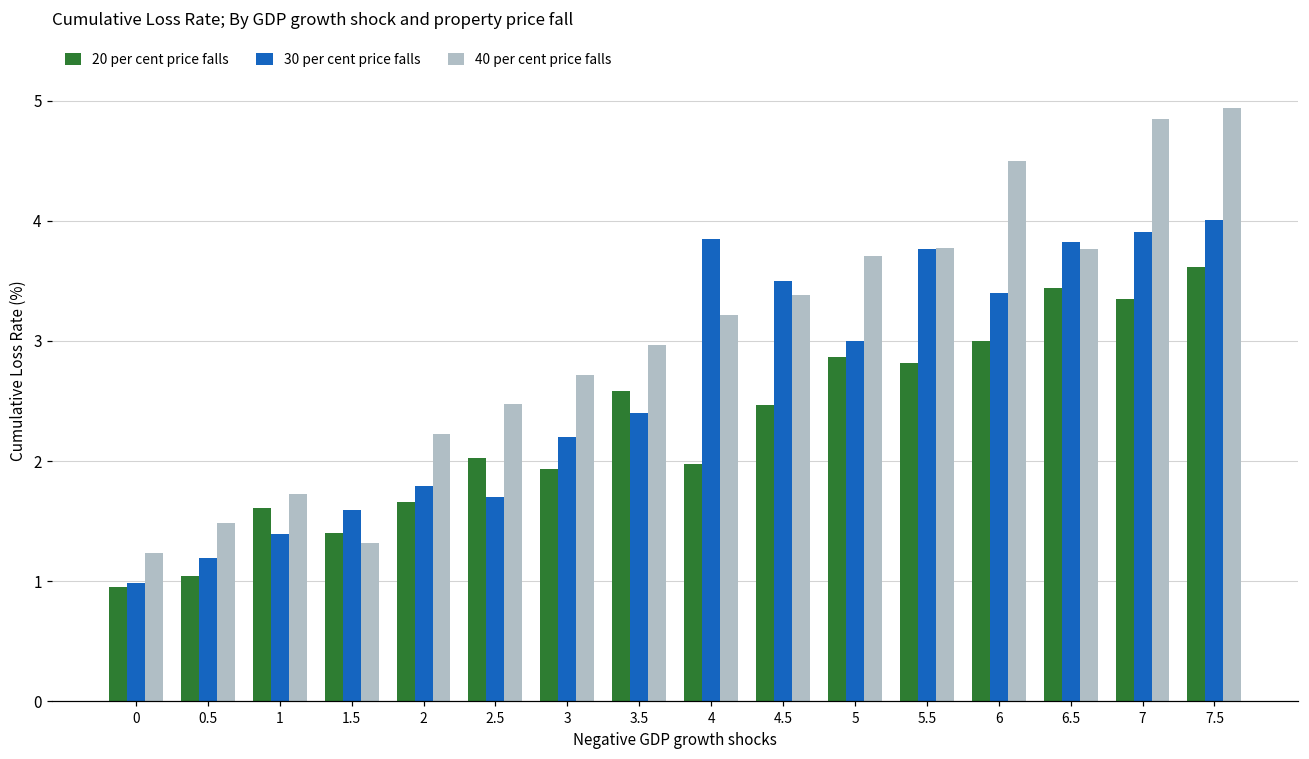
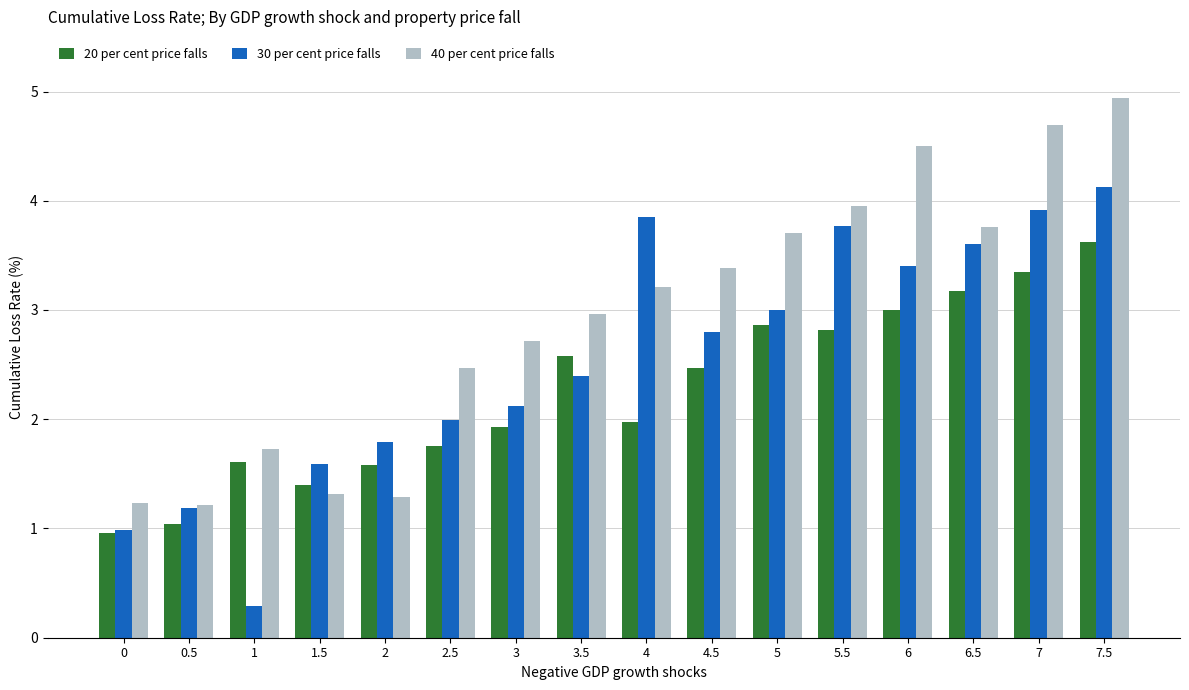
40 per cent price falls, 0.5: 1.48 -> 1.22
30 per cent price falls, 1: 1.39 -> 0.29
20 per cent price falls, 2: 1.66 -> 1.58
40 per cent price falls, 2: 2.22 -> 1.29
20 per cent price falls, 2.5: 2.03 -> 1.75
30 per cent price falls, 2.5: 1.70 -> 2.00
30 per cent price falls, 3: 2.20 -> 2.12
30 per cent price falls, 4.5: 3.50 -> 2.80
40 per cent price falls, 5.5: 3.78 -> 3.95
20 per cent price falls, 6.5: 3.44 -> 3.17
30 per cent price falls, 6.5: 3.82 -> 3.60
40 per cent price falls, 7: 4.85 -> 4.69
30 per cent price falls, 7.5: 4.00 -> 4.12
